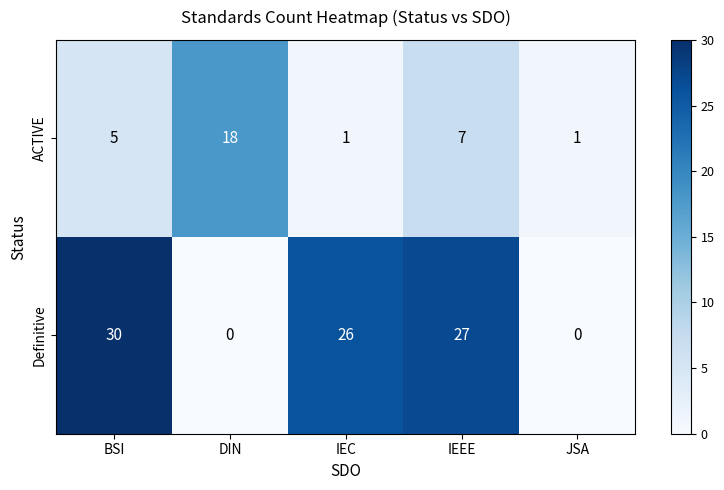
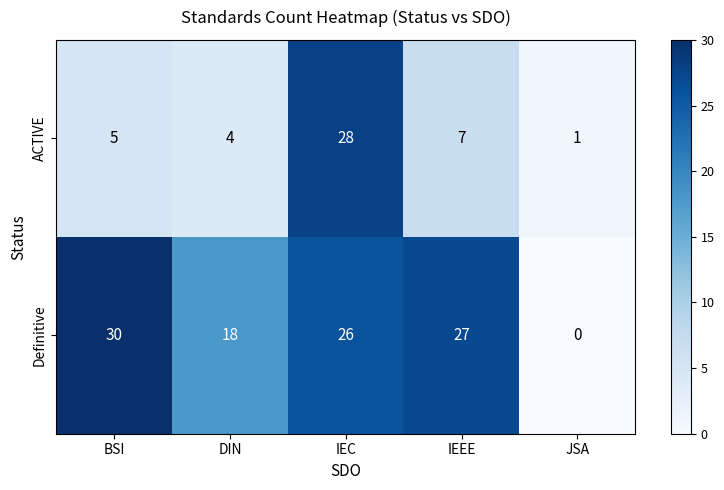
ACTIVE, DIN: 18 -> 4
ACTIVE, IEC: 1 -> 28
Definitive, DIN: 0 -> 18
